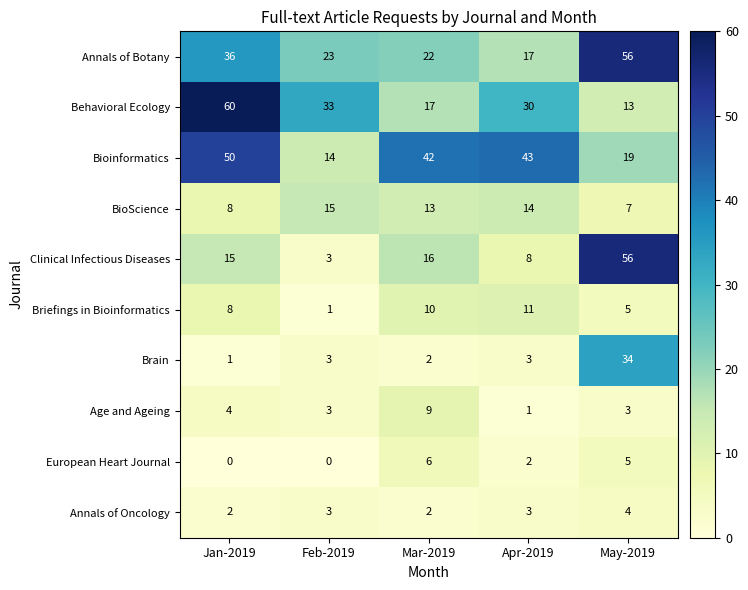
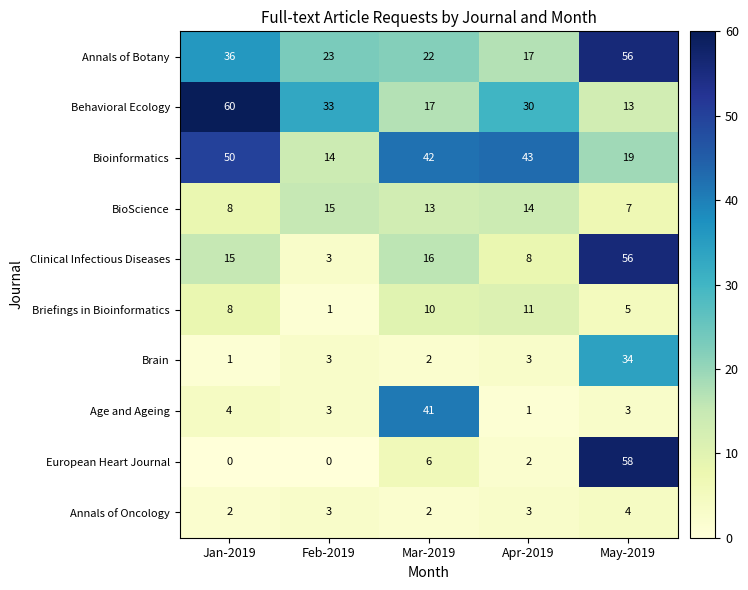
Age and Ageing, Mar-2019: 9 -> 41
European Heart Journal, May-2019: 5 -> 58
